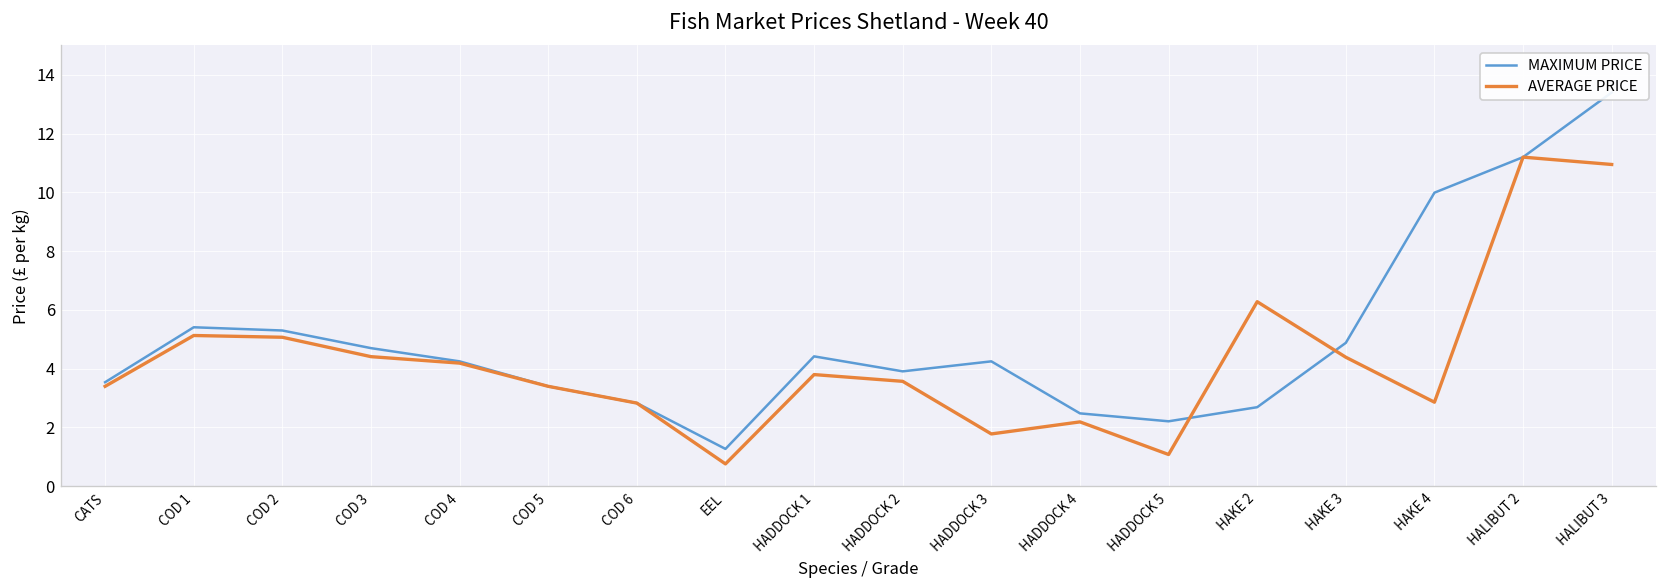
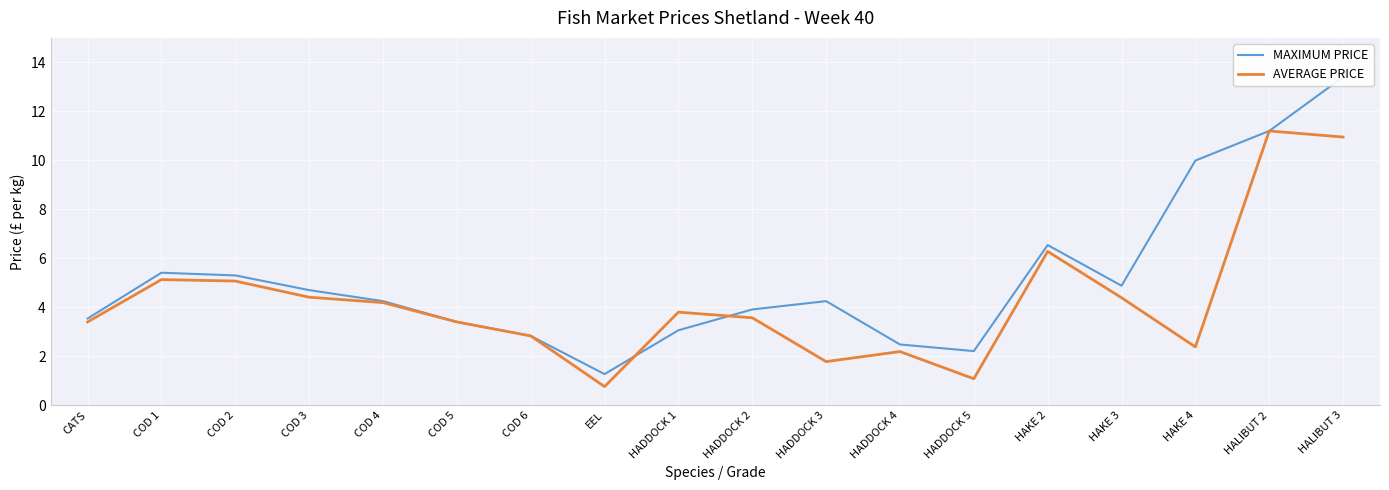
MAXIMUM PRICE, HADDOCK 1: 4.4 -> 3.1
MAXIMUM PRICE, HAKE 2: 2.7 -> 6.5
AVERAGE PRICE, HAKE 4: 2.9 -> 2.4
